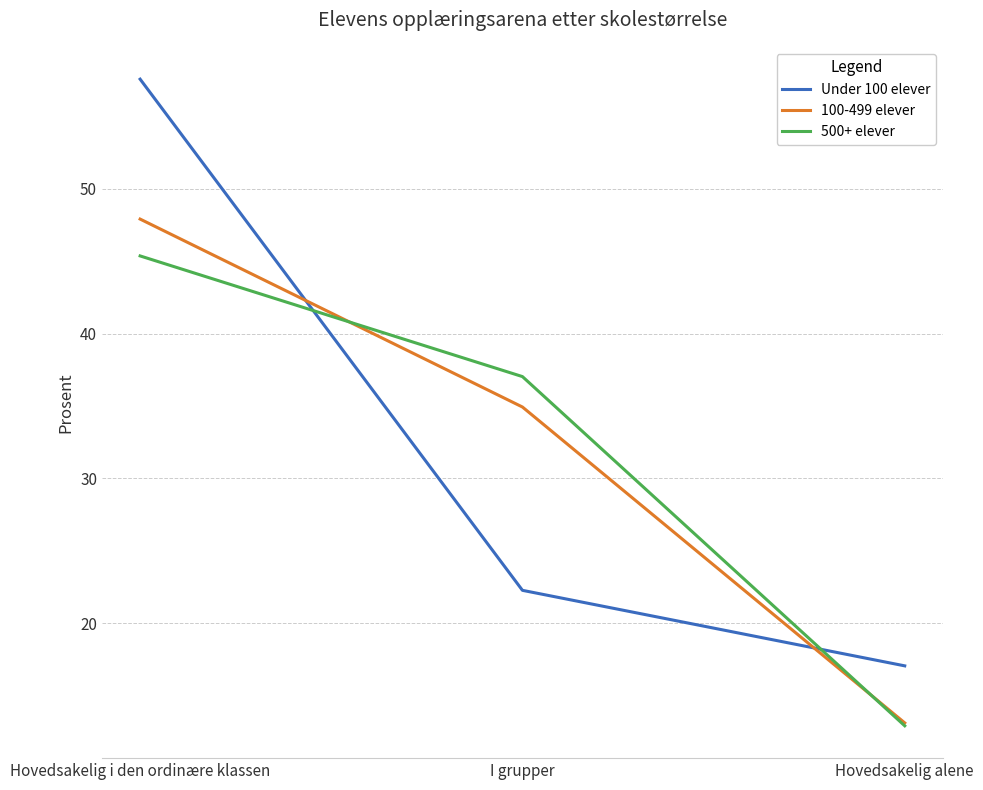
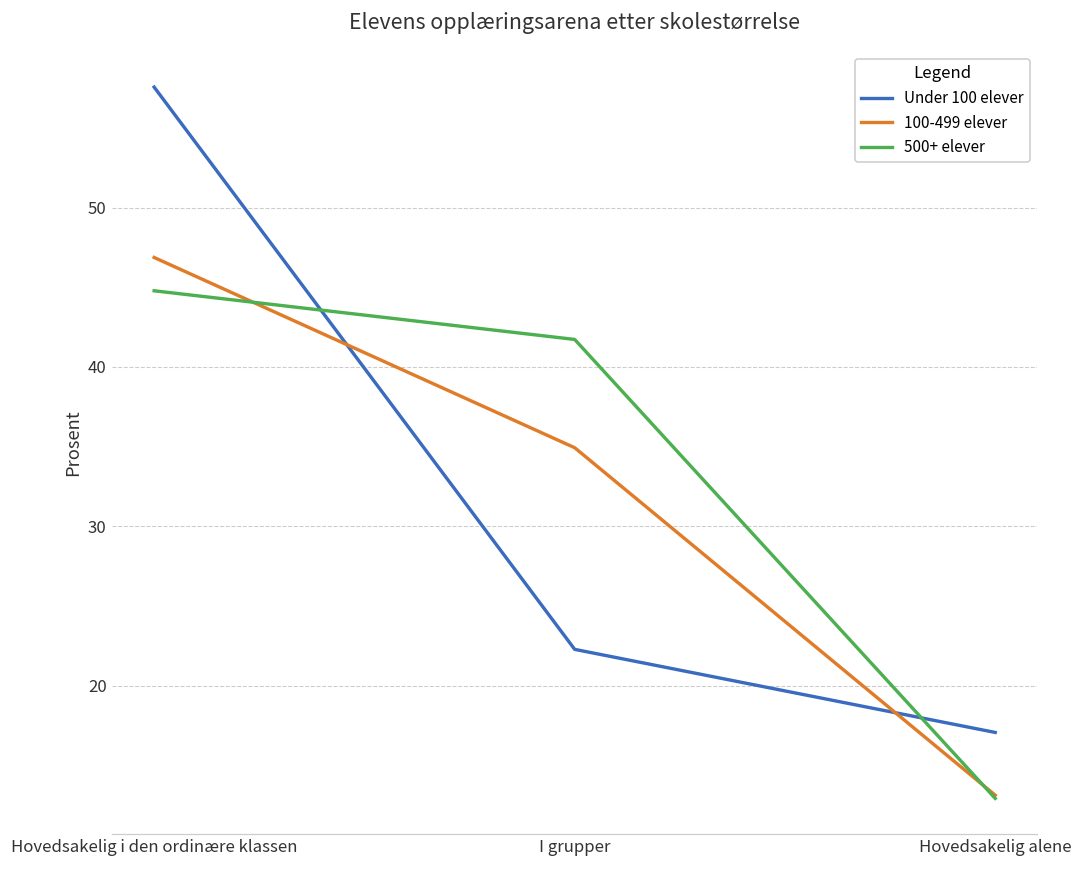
100-499 elever, Hovedsakelig i den ordinære klassen: 47.9 -> 46.9
500+ elever, Hovedsakelig i den ordinære klassen: 45.4 -> 44.8
500+ elever, I grupper: 37.0 -> 41.7
